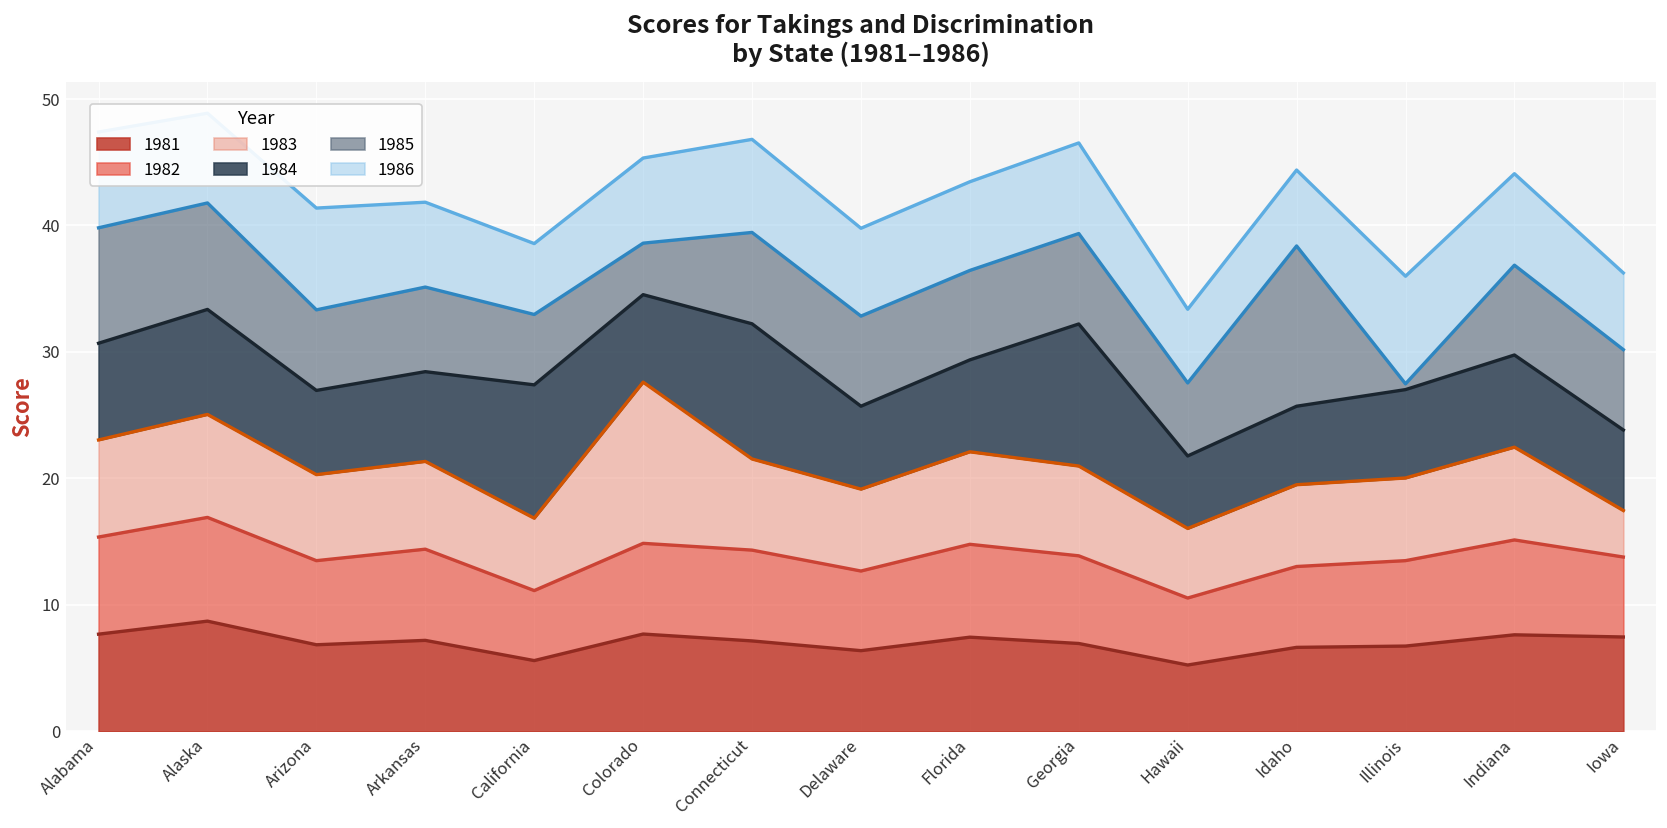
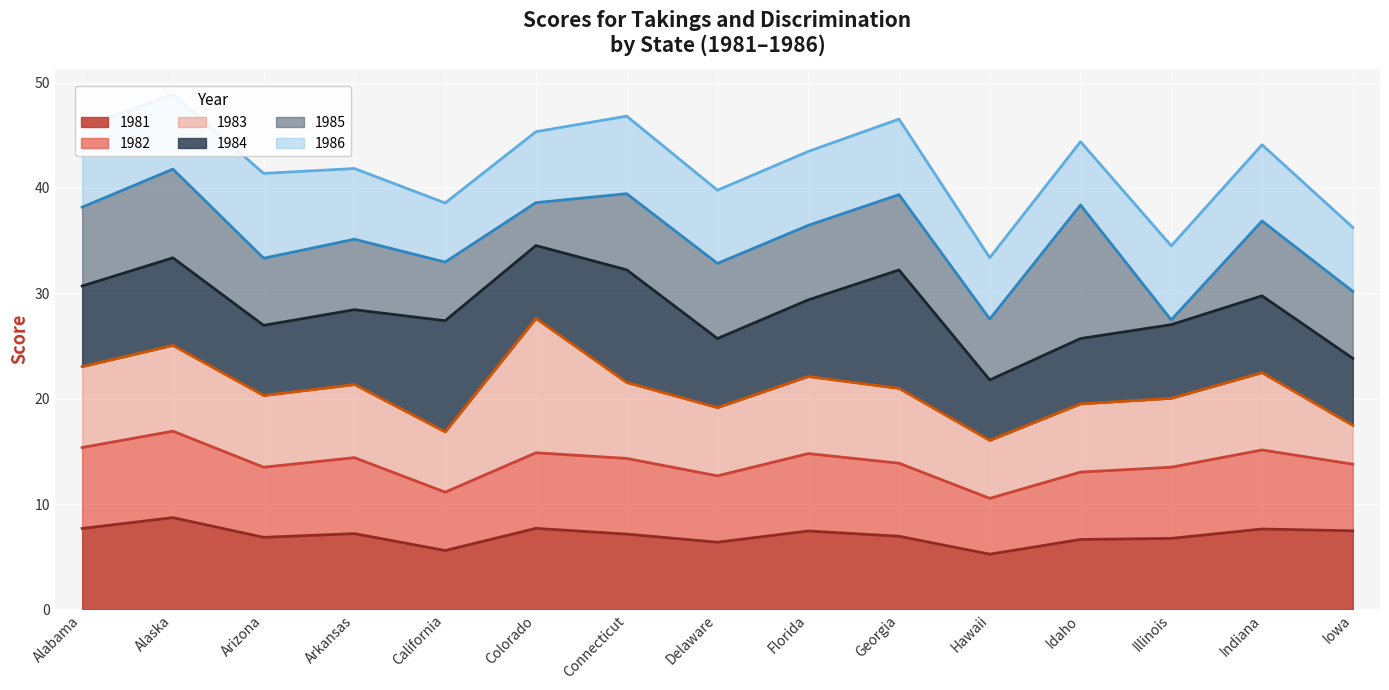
1985, Alabama: 9.1 -> 7.5
1986, Illinois: 8.5 -> 7.0
